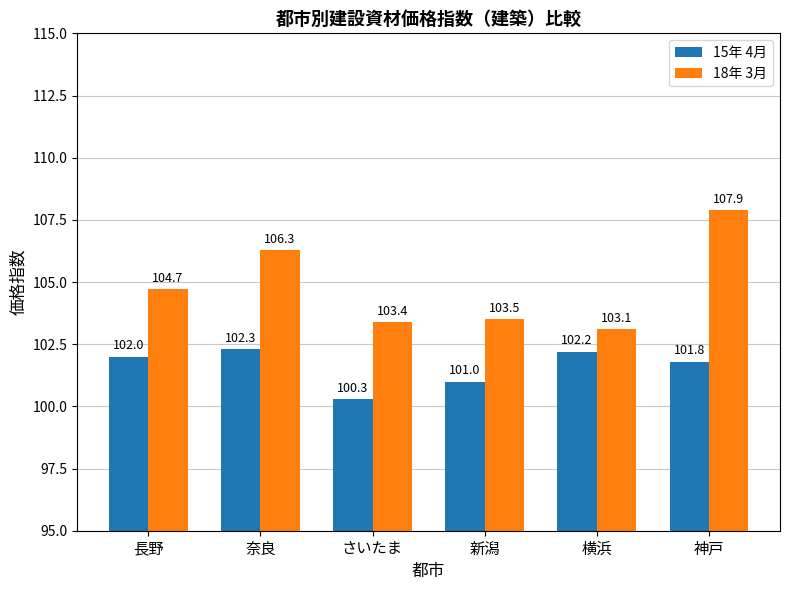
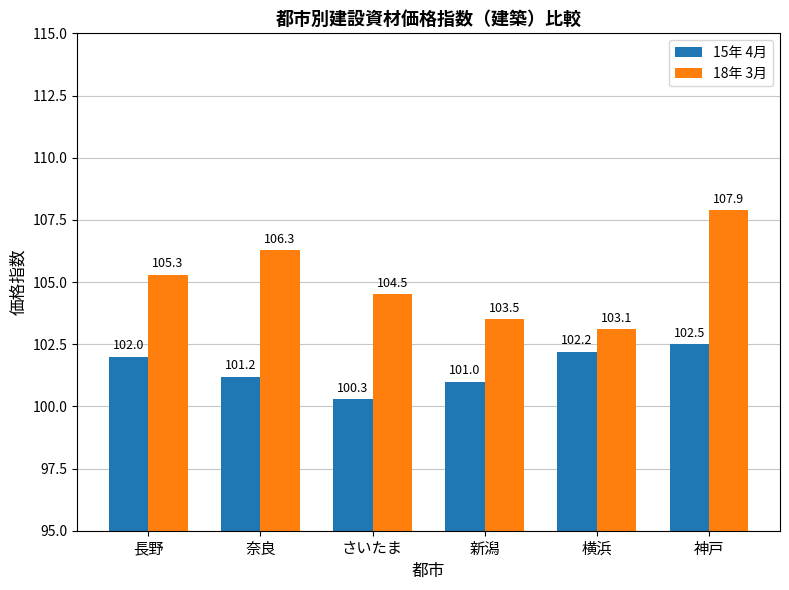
18年 3月, 長野: 104.7 -> 105.3
15年 4月, 奈良: 102.3 -> 101.2
18年 3月, さいたま: 103.4 -> 104.5
15年 4月, 神戸: 101.8 -> 102.5
